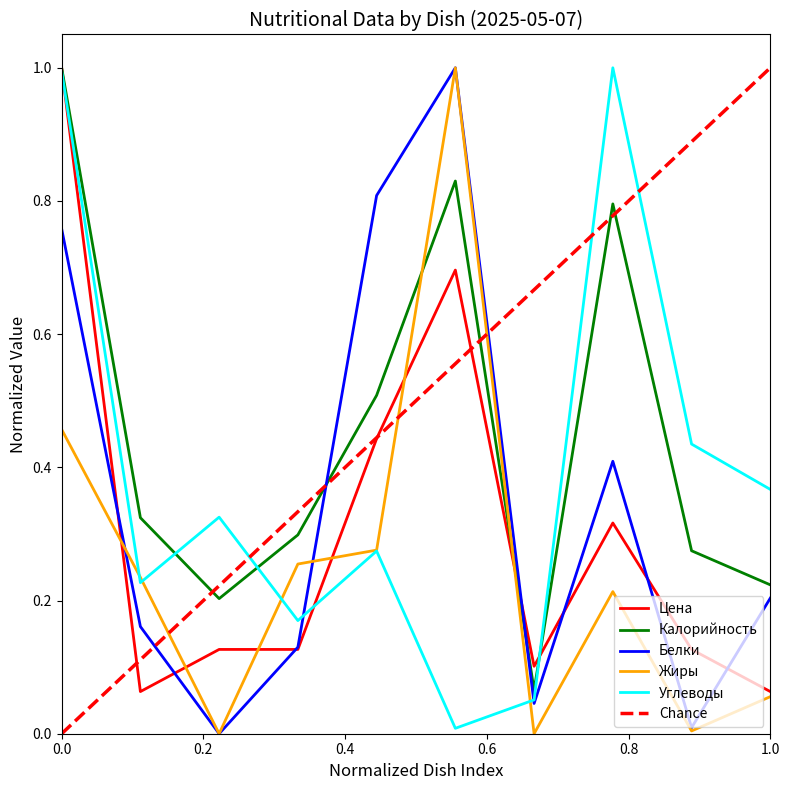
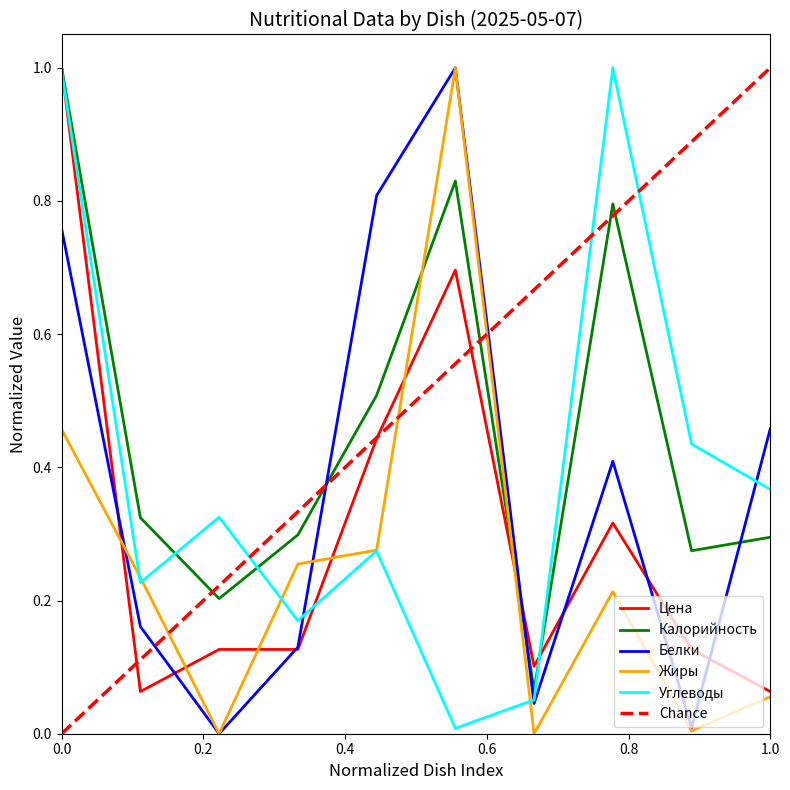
Калорийность, 1.0: 0.22 -> 0.30
Белки, 1.0: 0.20 -> 0.46
